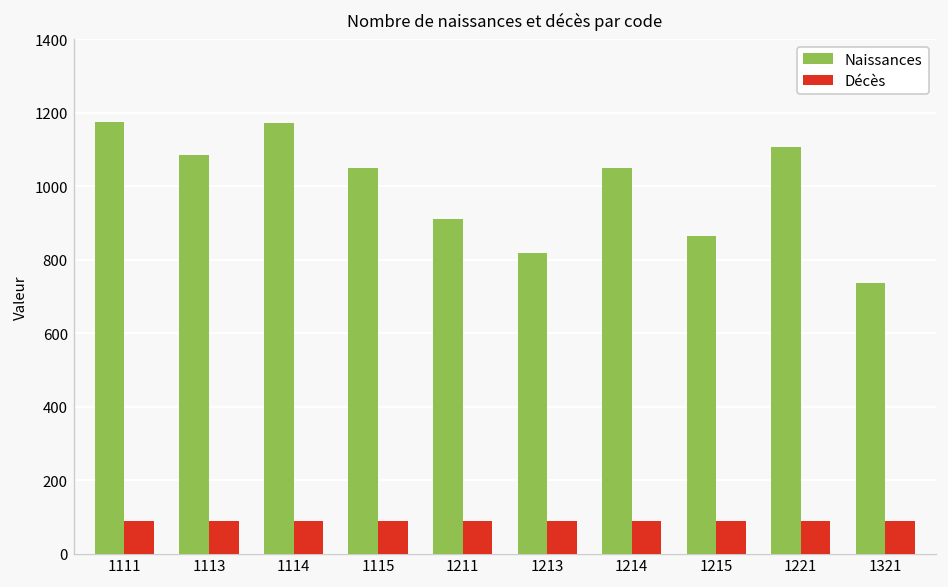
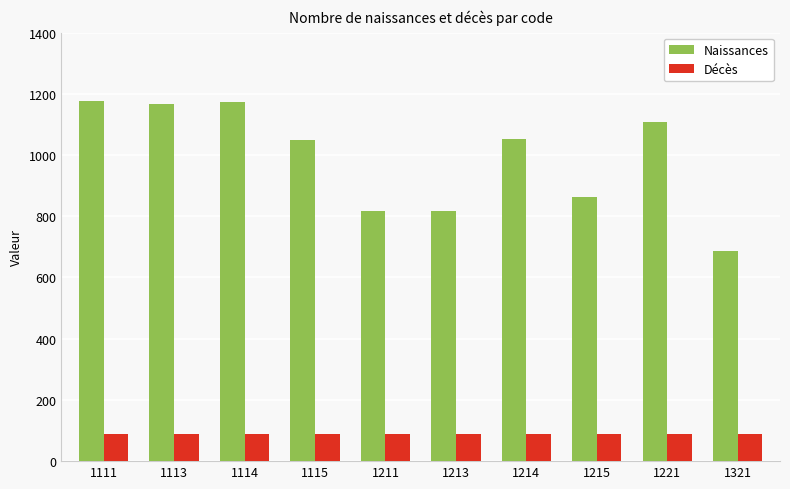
Naissances, 1113: 1090 -> 1170
Naissances, 1211: 910 -> 820
Naissances, 1321: 740 -> 690
